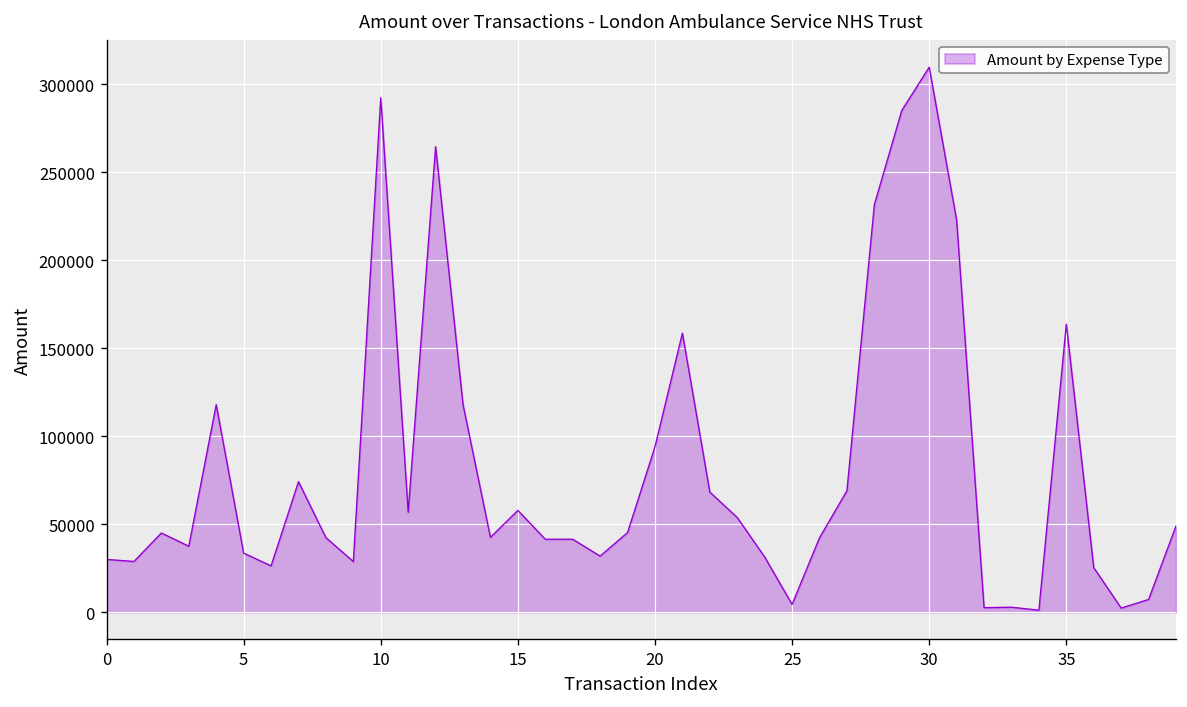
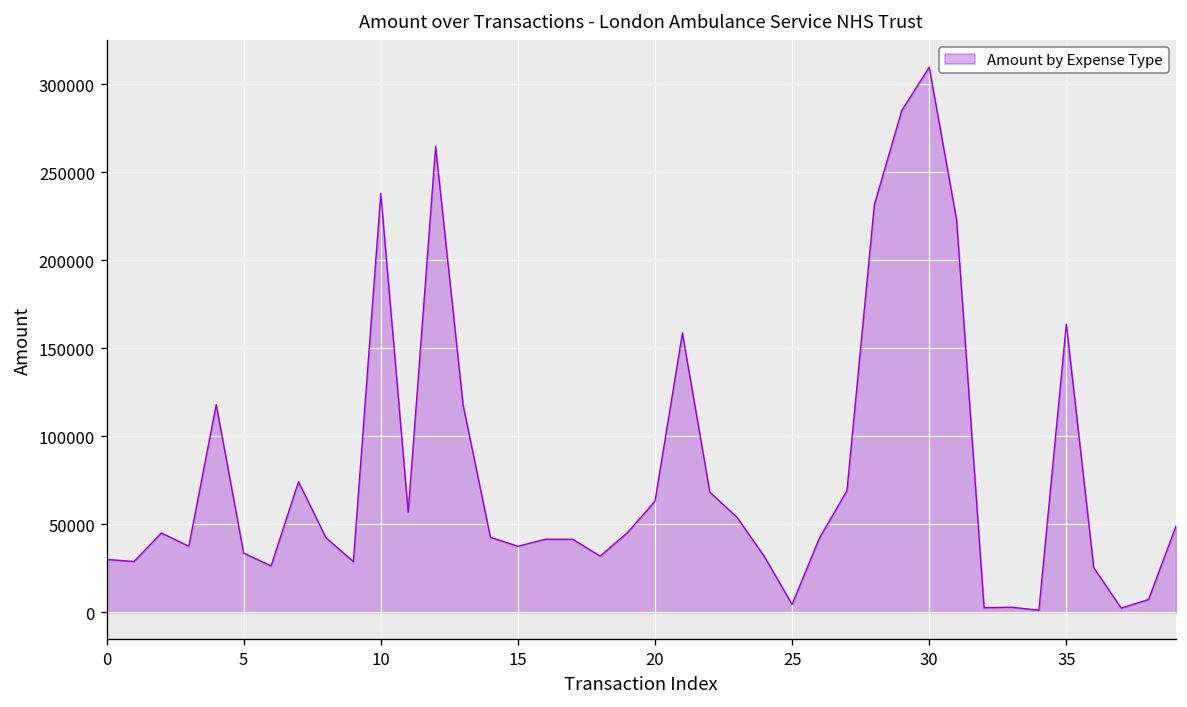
10: 292000 -> 238000
15: 58000 -> 38000
20: 94000 -> 63000
